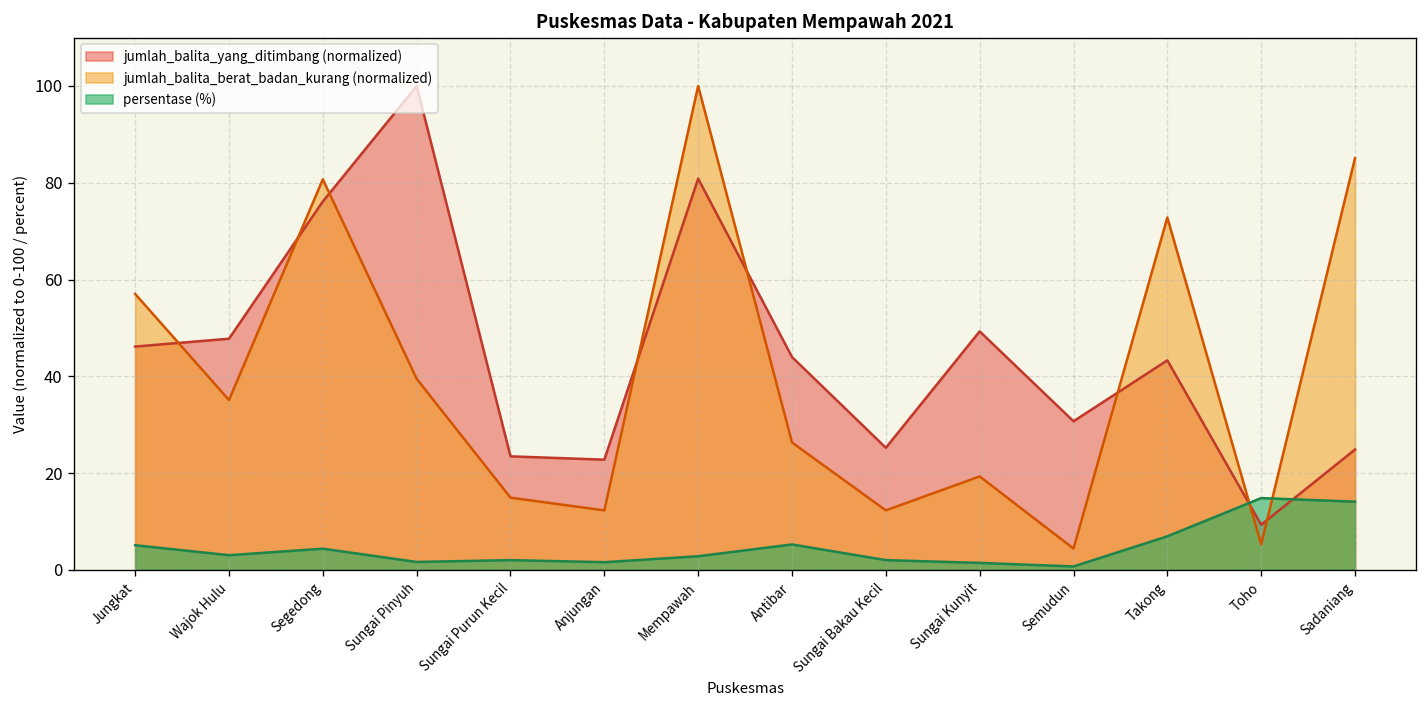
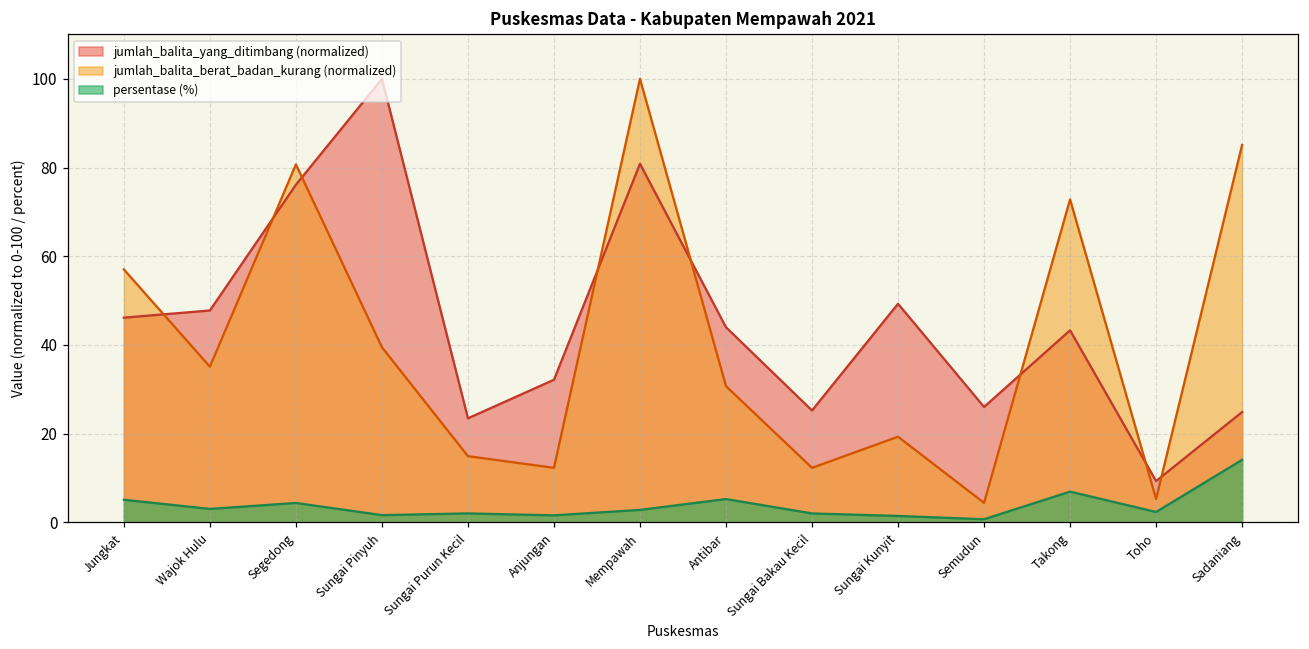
jumlah_balita_yang_ditimbang (normalized), Anjungan: 23 -> 32
jumlah_balita_berat_badan_kurang (normalized), Antibar: 26 -> 31
jumlah_balita_yang_ditimbang (normalized), Semudun: 31 -> 26
persentase (%), Toho: 15 -> 2
